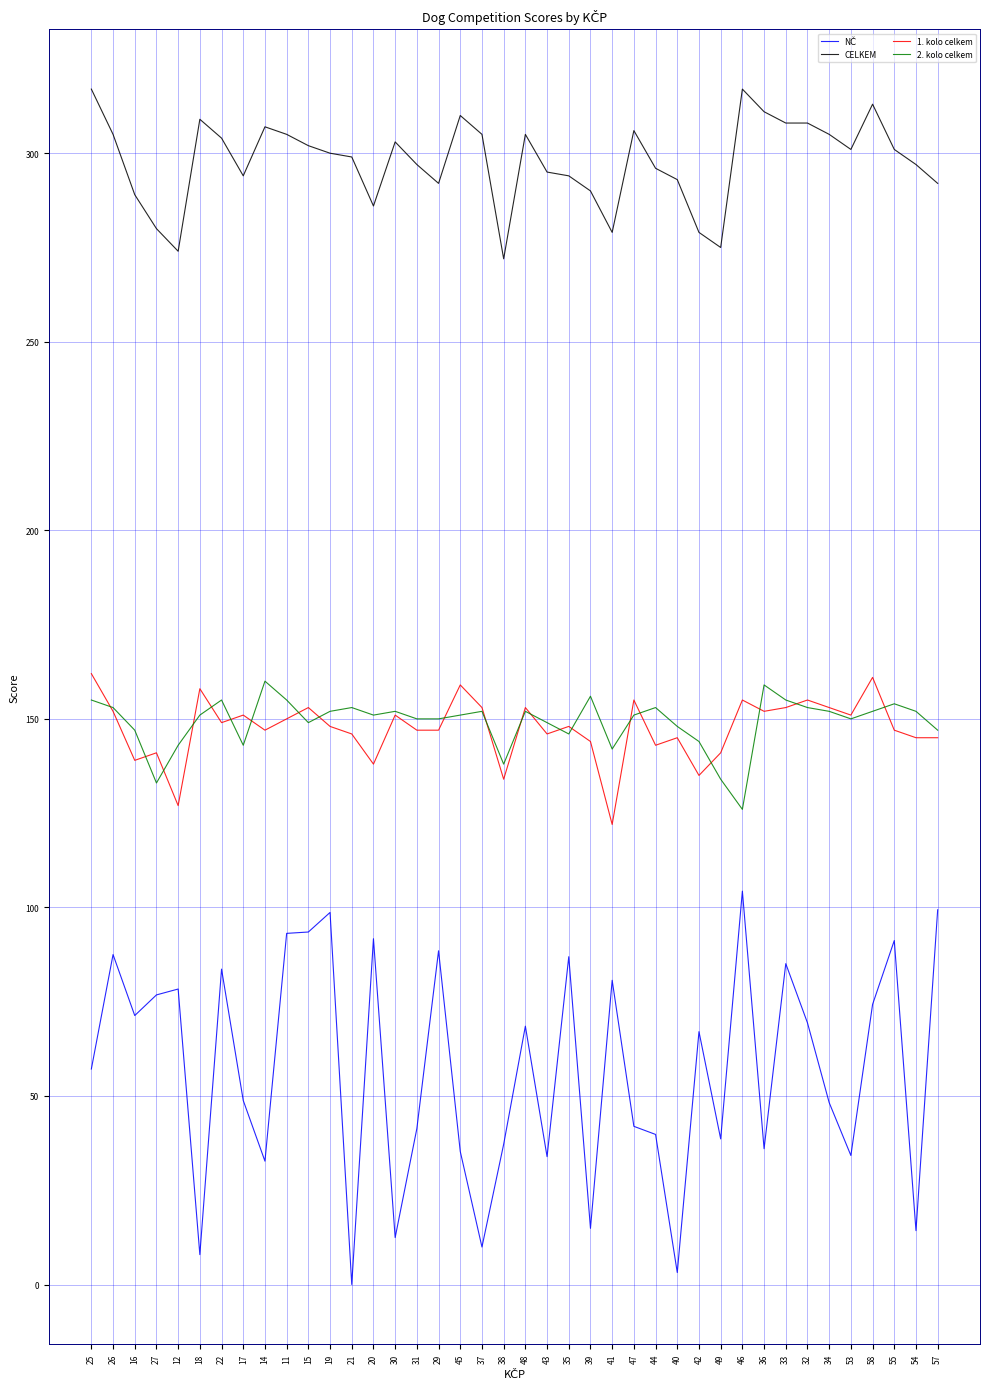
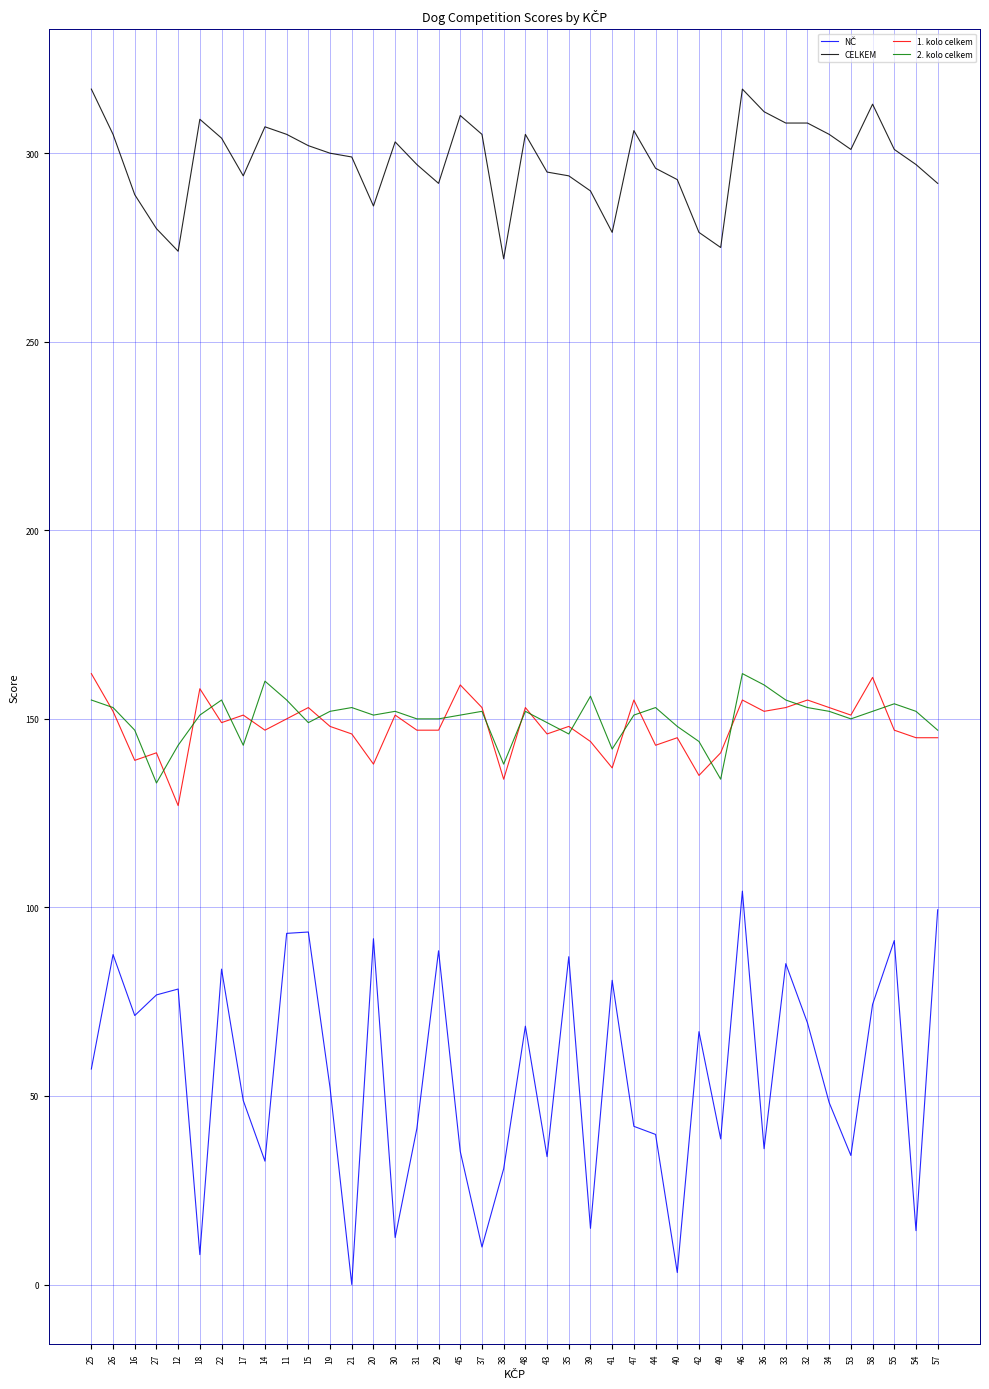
NČ, 19: 99 -> 52
NČ, 38: 37 -> 31
1. kolo celkem, 41: 122 -> 137
2. kolo celkem, 46: 126 -> 162
